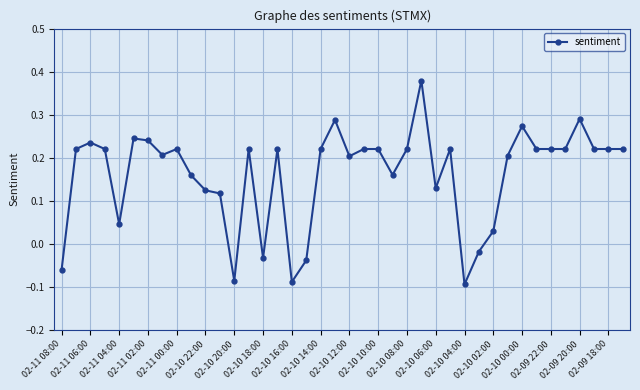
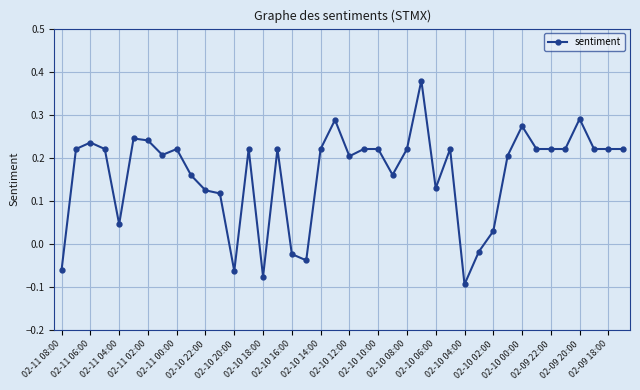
02-10 20:00: -0.09 -> -0.06
02-10 18:00: -0.03 -> -0.08
02-10 16:00: -0.09 -> -0.02
